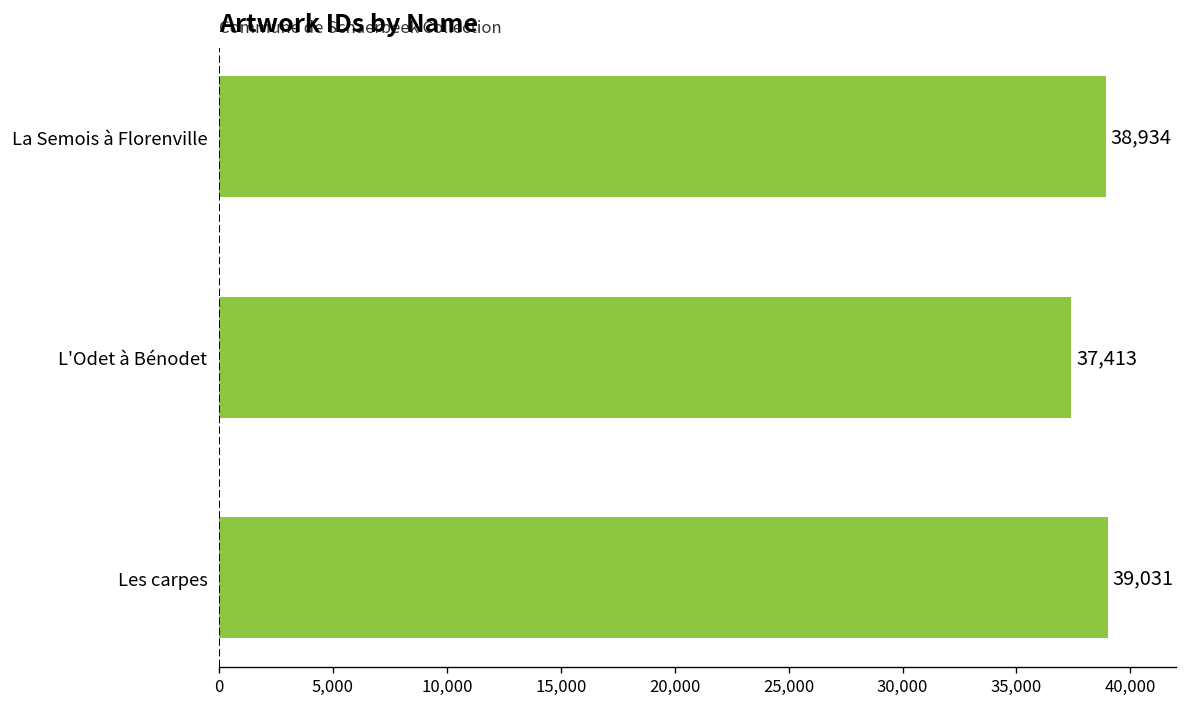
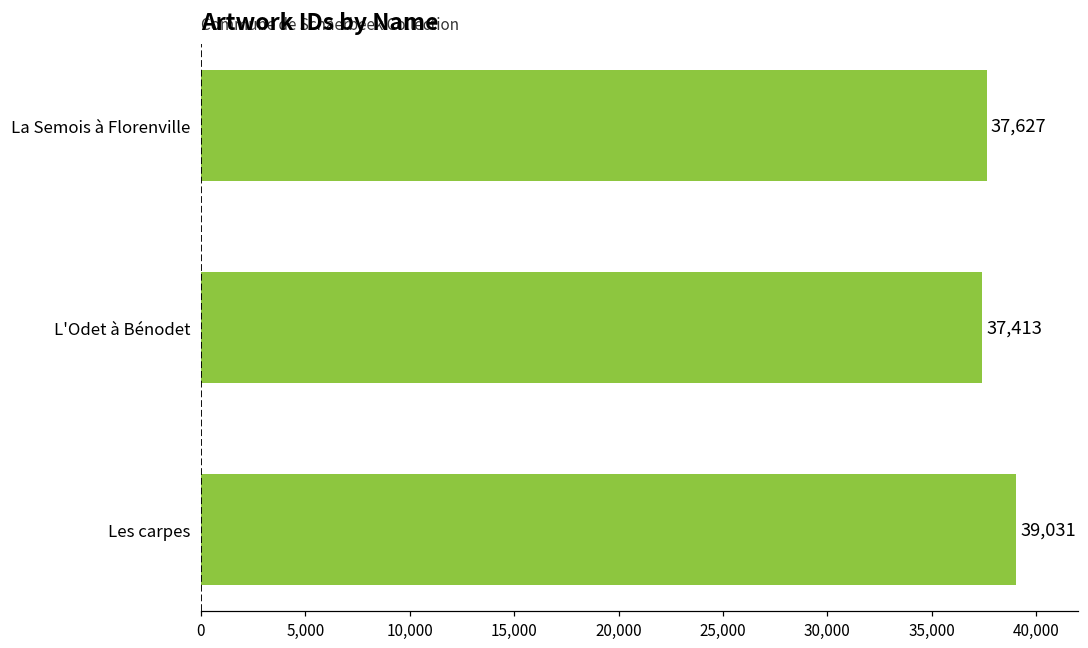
La Semois à Florenville: 38,934 -> 37,627
